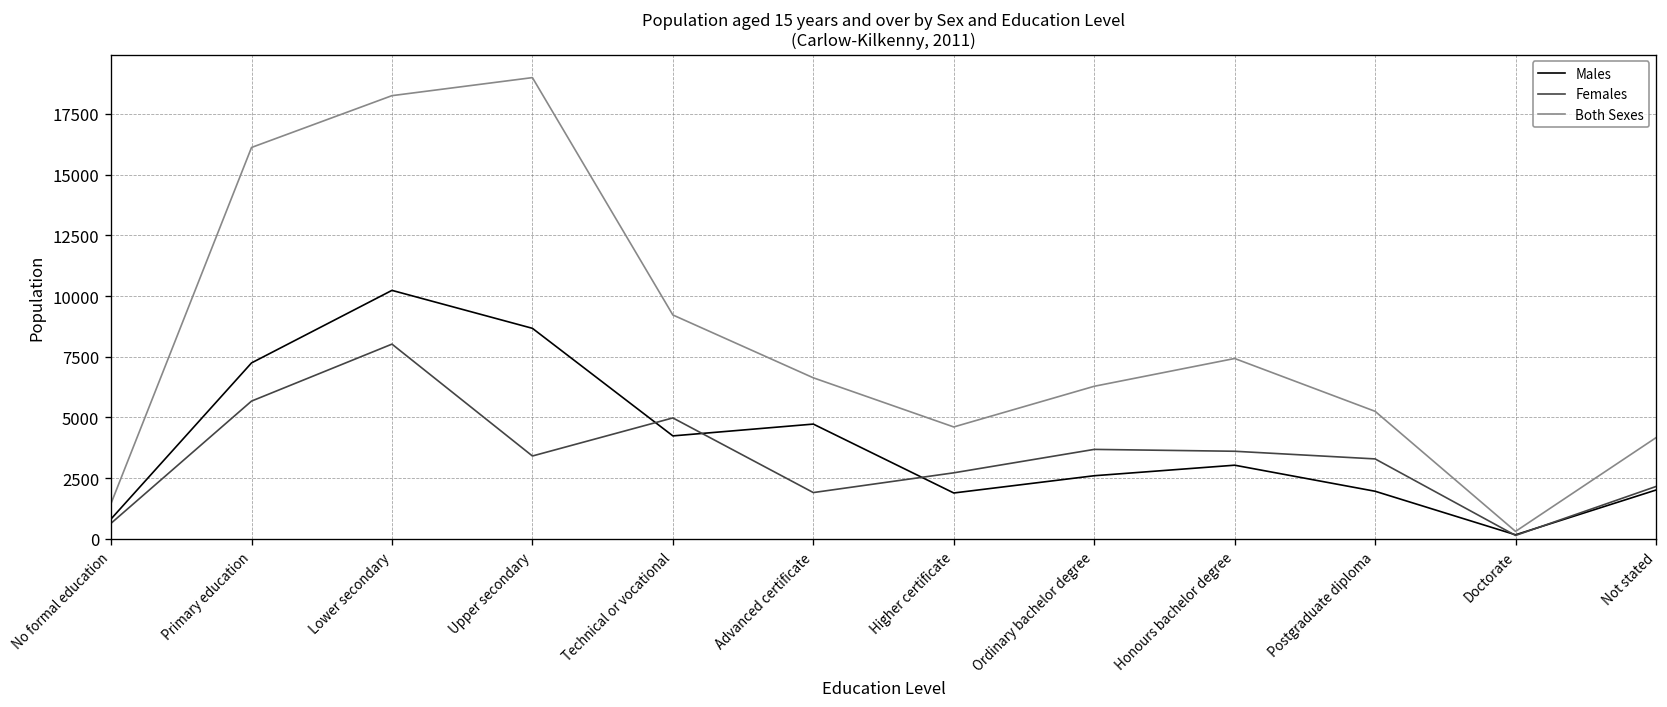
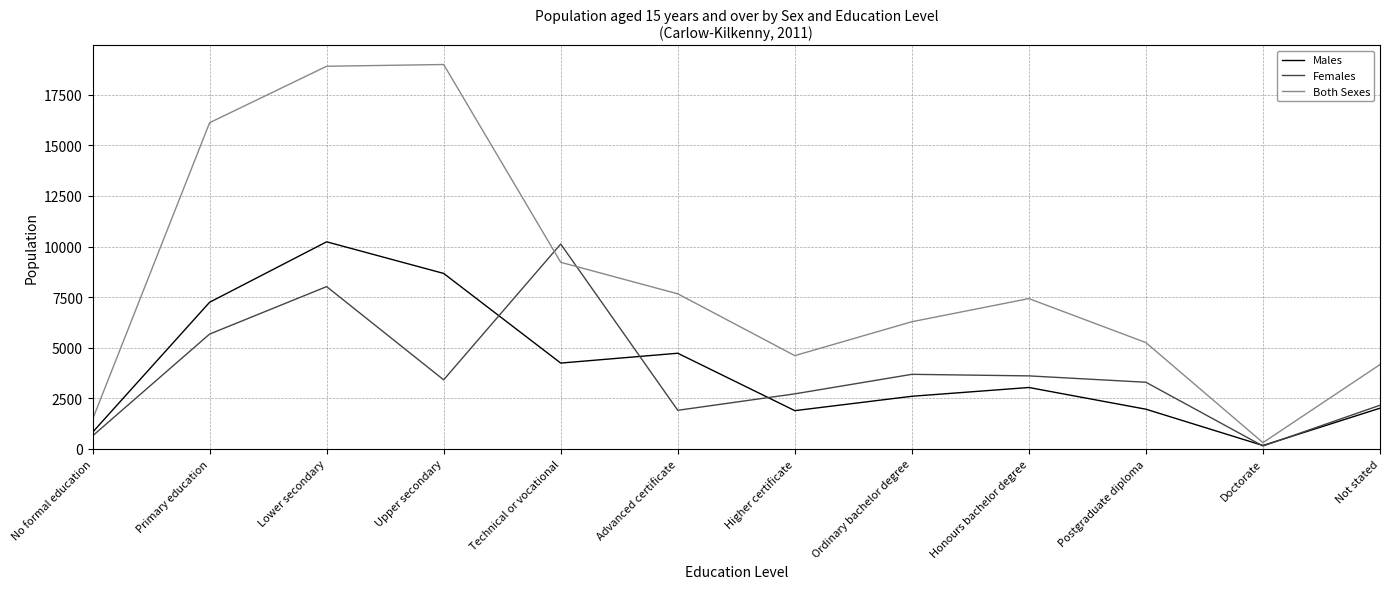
Both Sexes, Lower secondary: 18300 -> 18900
Females, Technical or vocational: 5000 -> 10100
Both Sexes, Advanced certificate: 6600 -> 7700
